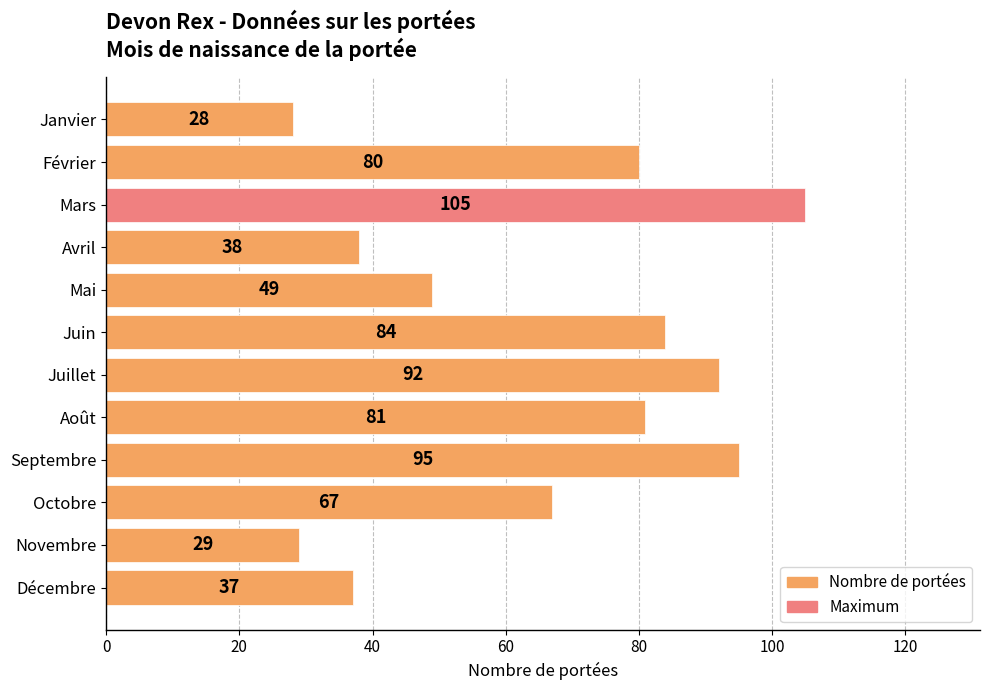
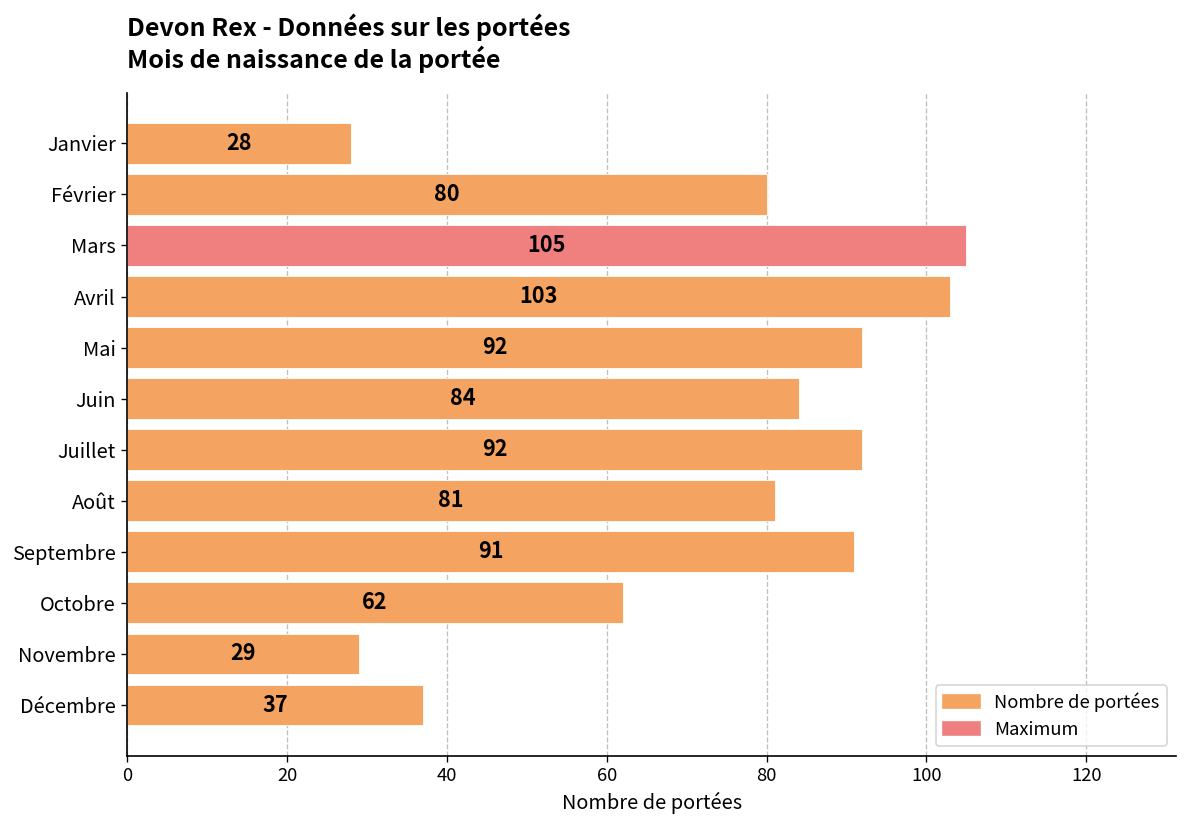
Avril: 38 -> 103
Mai: 49 -> 92
Septembre: 95 -> 91
Octobre: 67 -> 62
